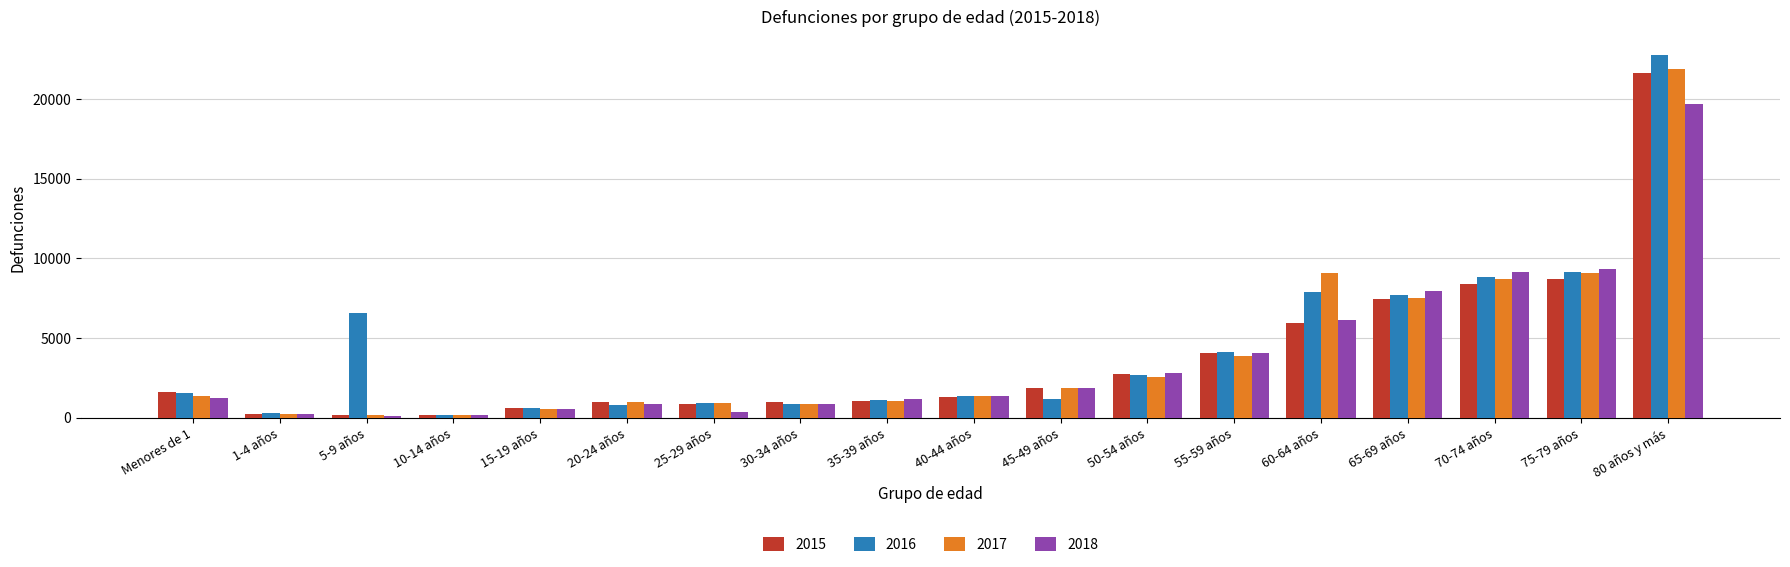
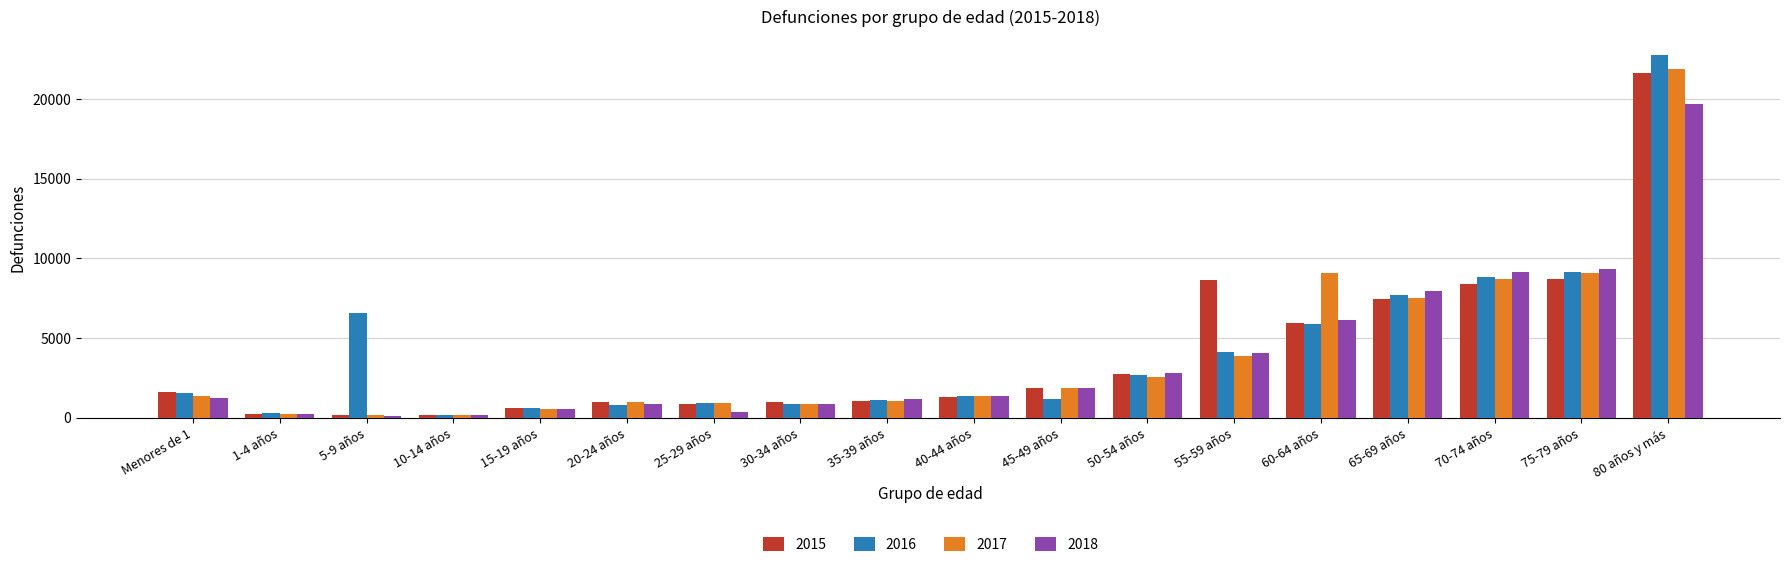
2015, 55-59 años: 4100 -> 8600
2016, 60-64 años: 7900 -> 5900
